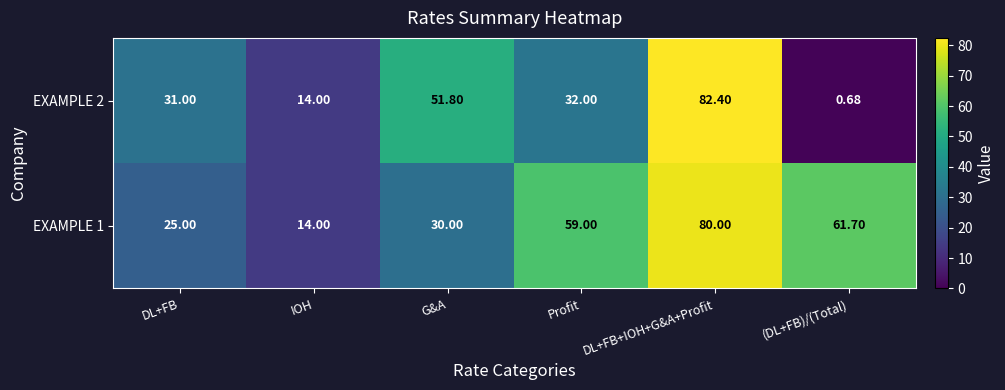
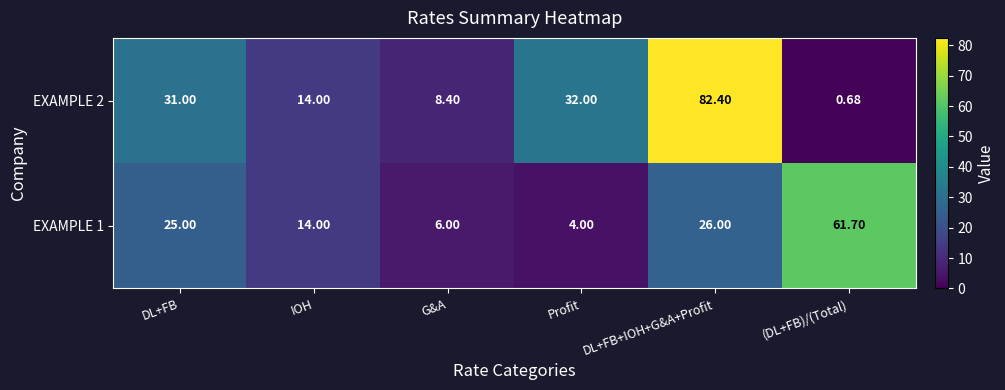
EXAMPLE 2, G&A: 51.80 -> 8.40
EXAMPLE 1, G&A: 30.00 -> 6.00
EXAMPLE 1, Profit: 59.00 -> 4.00
EXAMPLE 1, DL+FB+IOH+G&A+Profit: 80.00 -> 26.00
